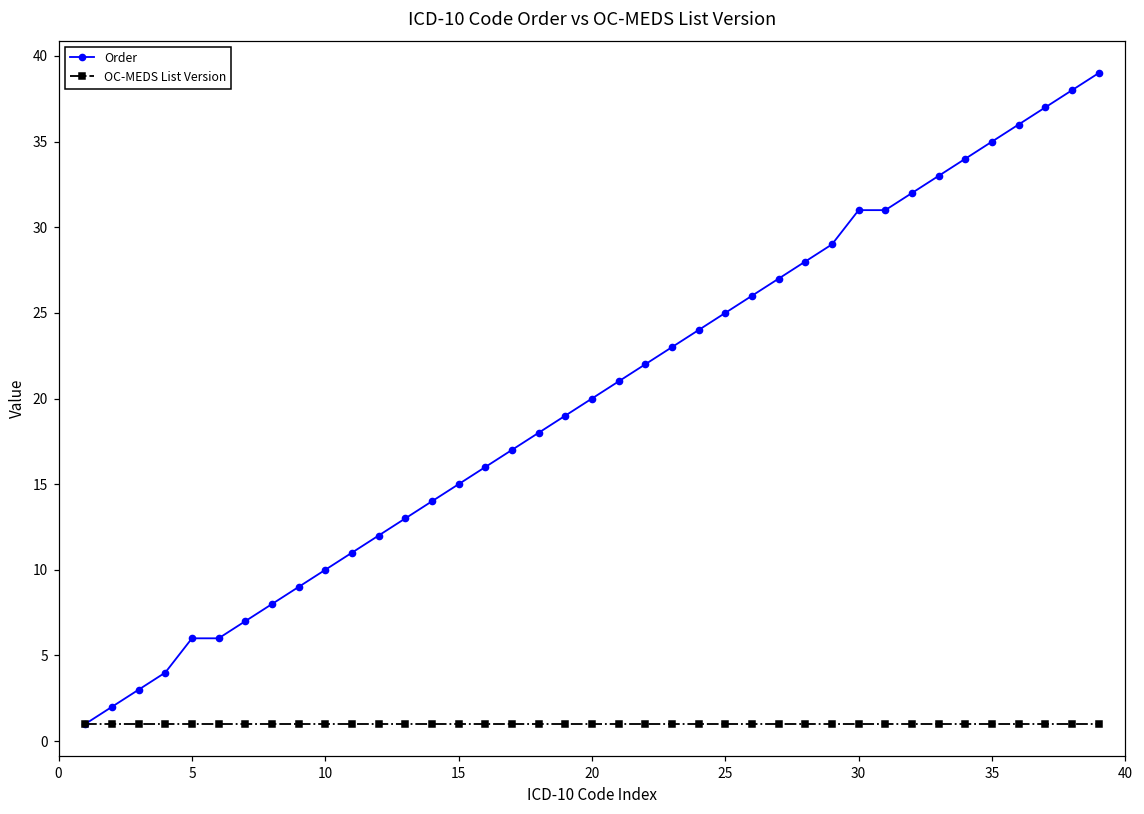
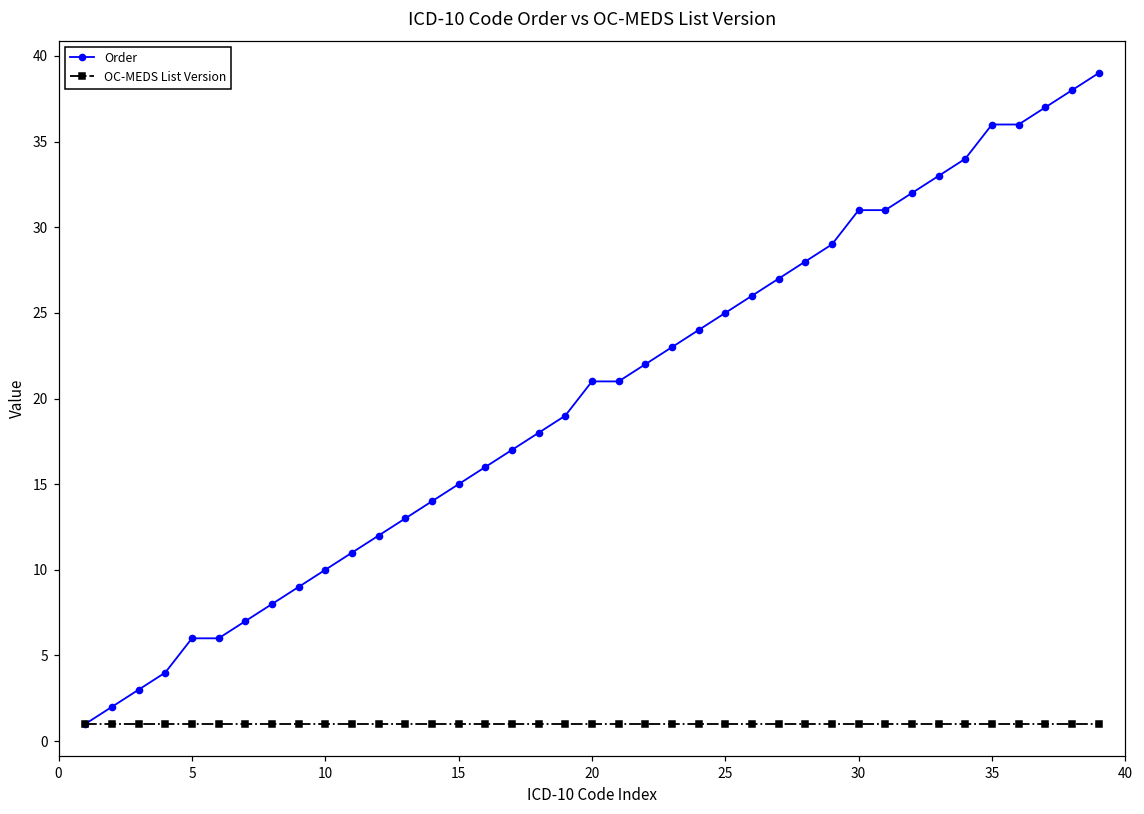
Order, 20: 20 -> 21
Order, 35: 35 -> 36
